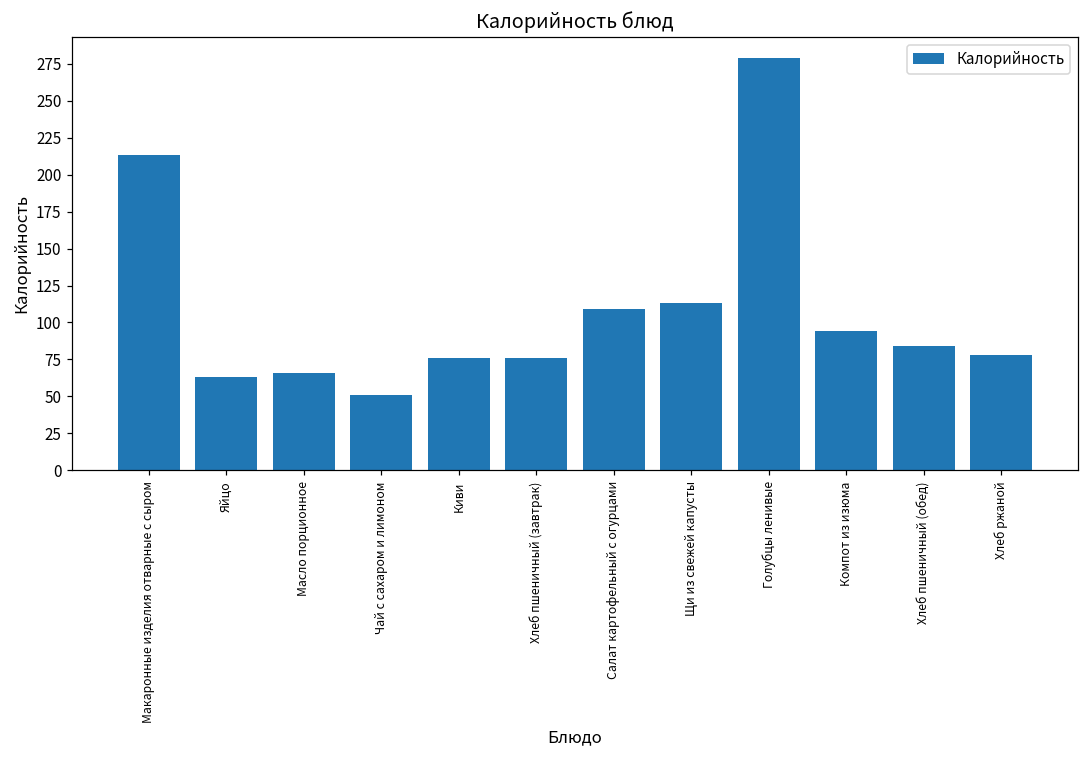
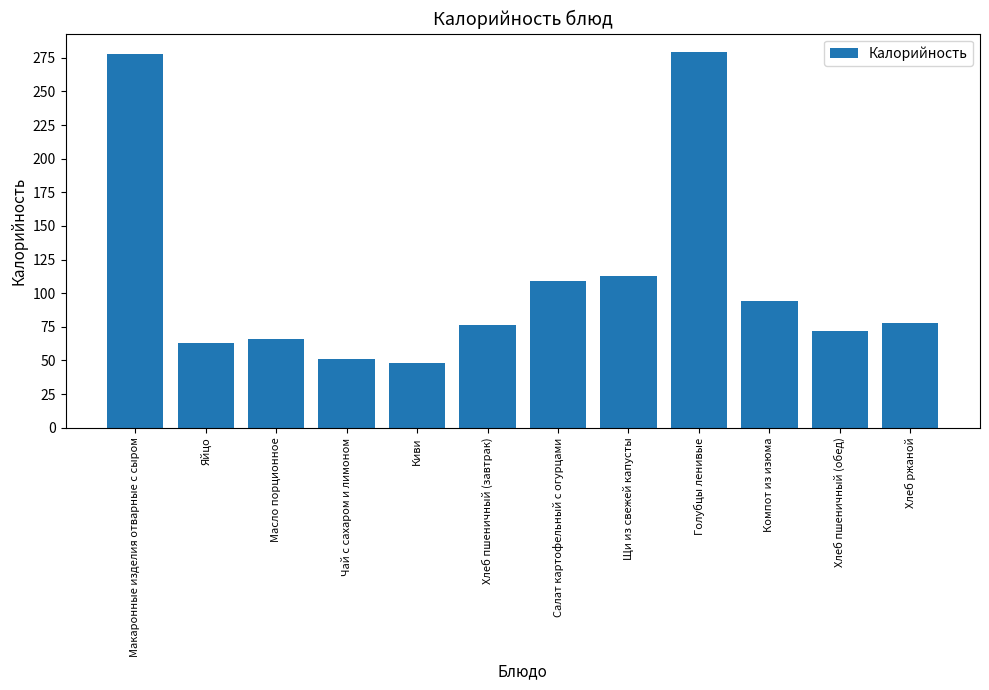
Макаронные изделия отварные с сыром: 213 -> 278
Киви: 76 -> 48
Хлеб пшеничный (обед): 84 -> 72
